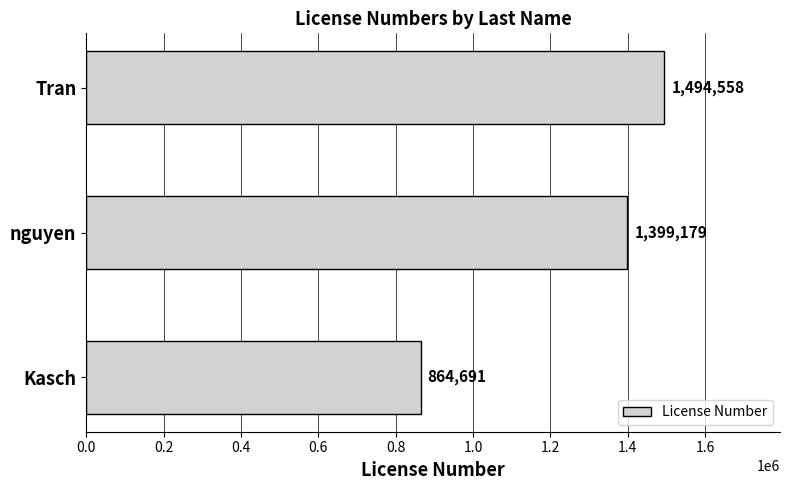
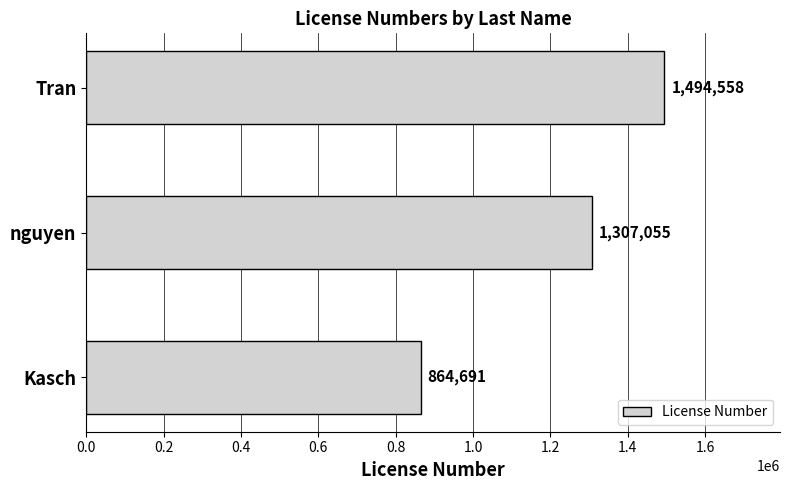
nguyen: 1,399,179 -> 1,307,055
